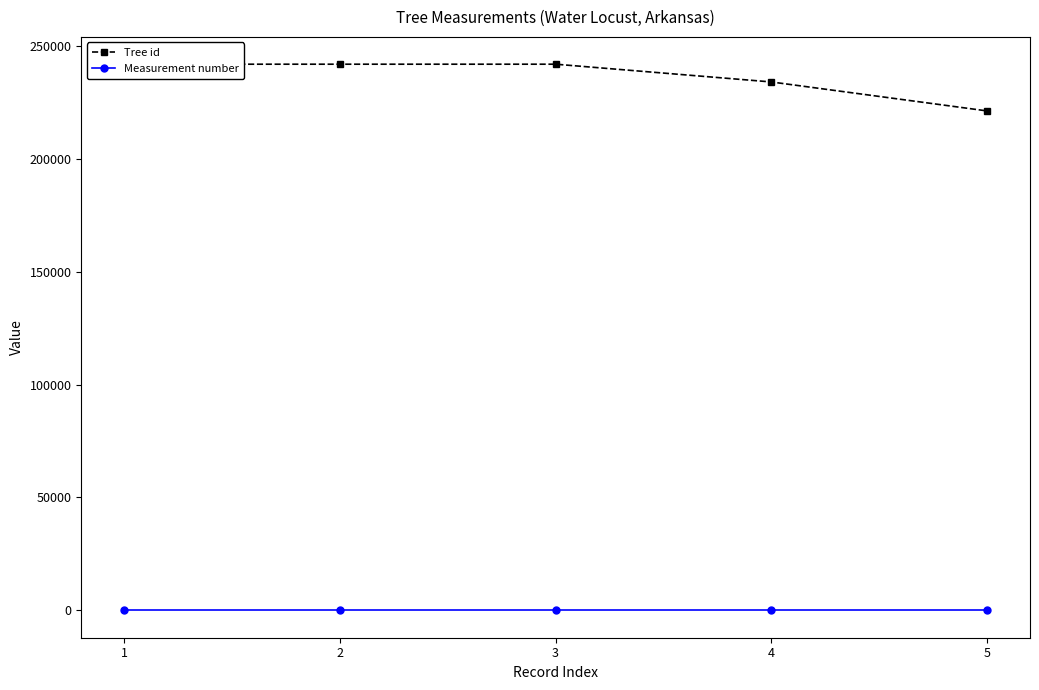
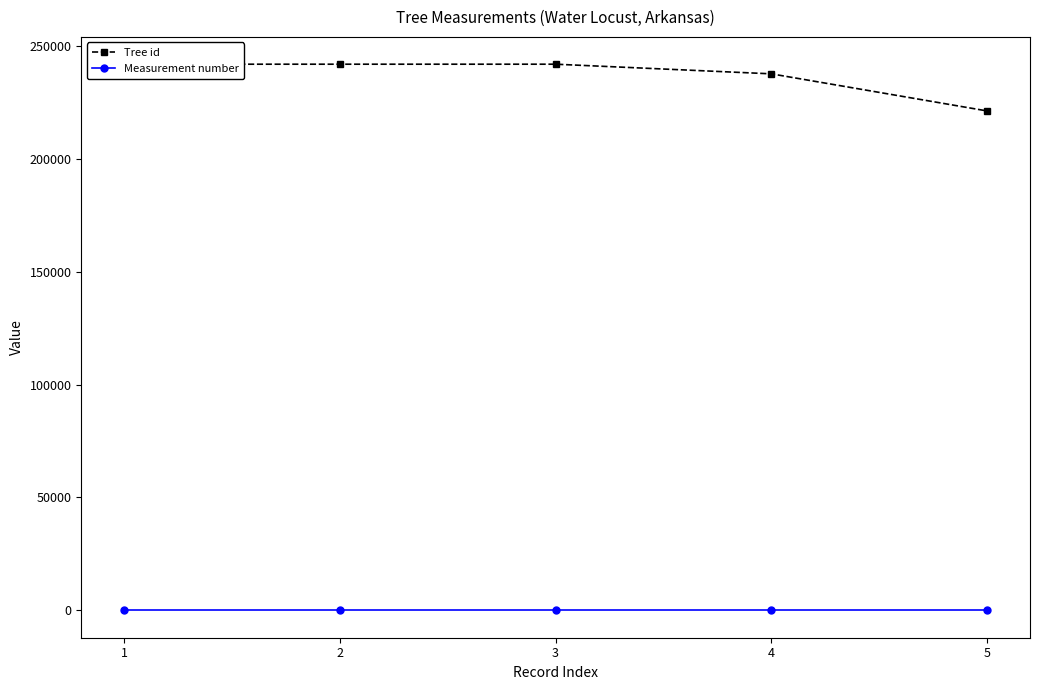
Tree id, 4: 234000 -> 238000
